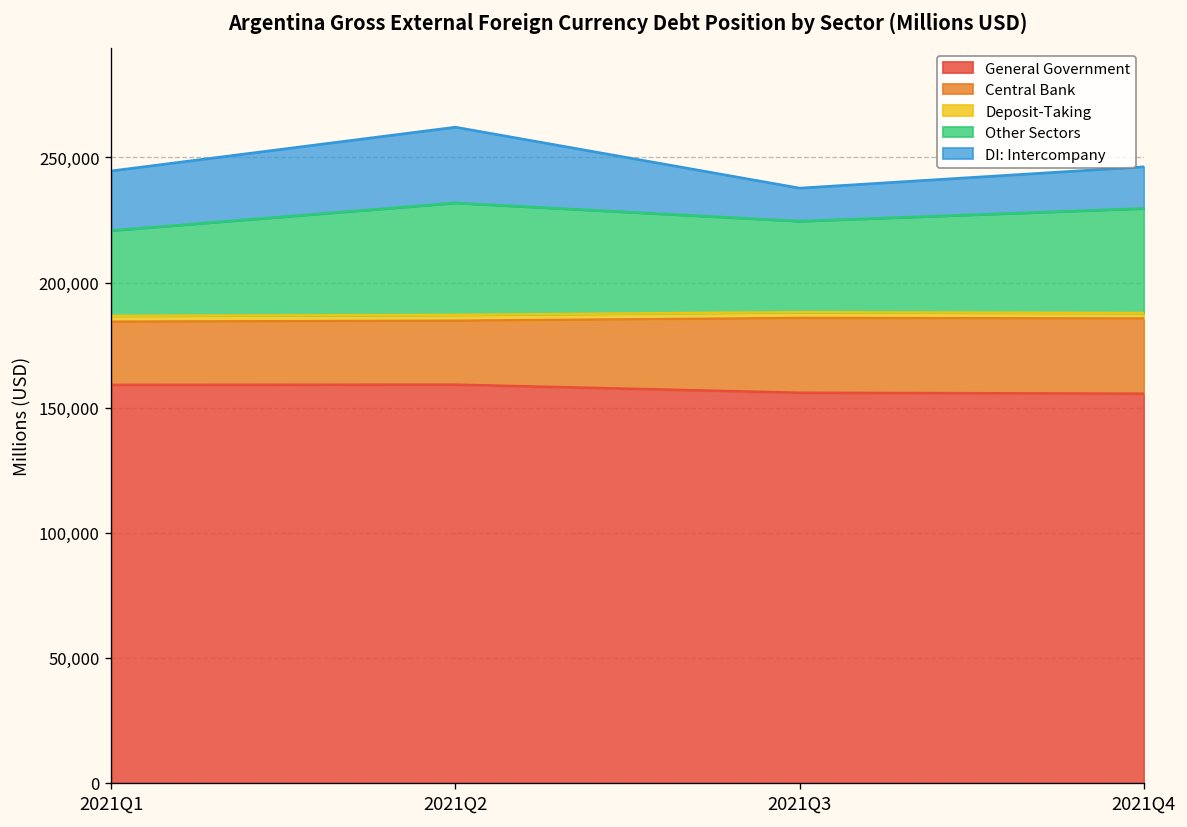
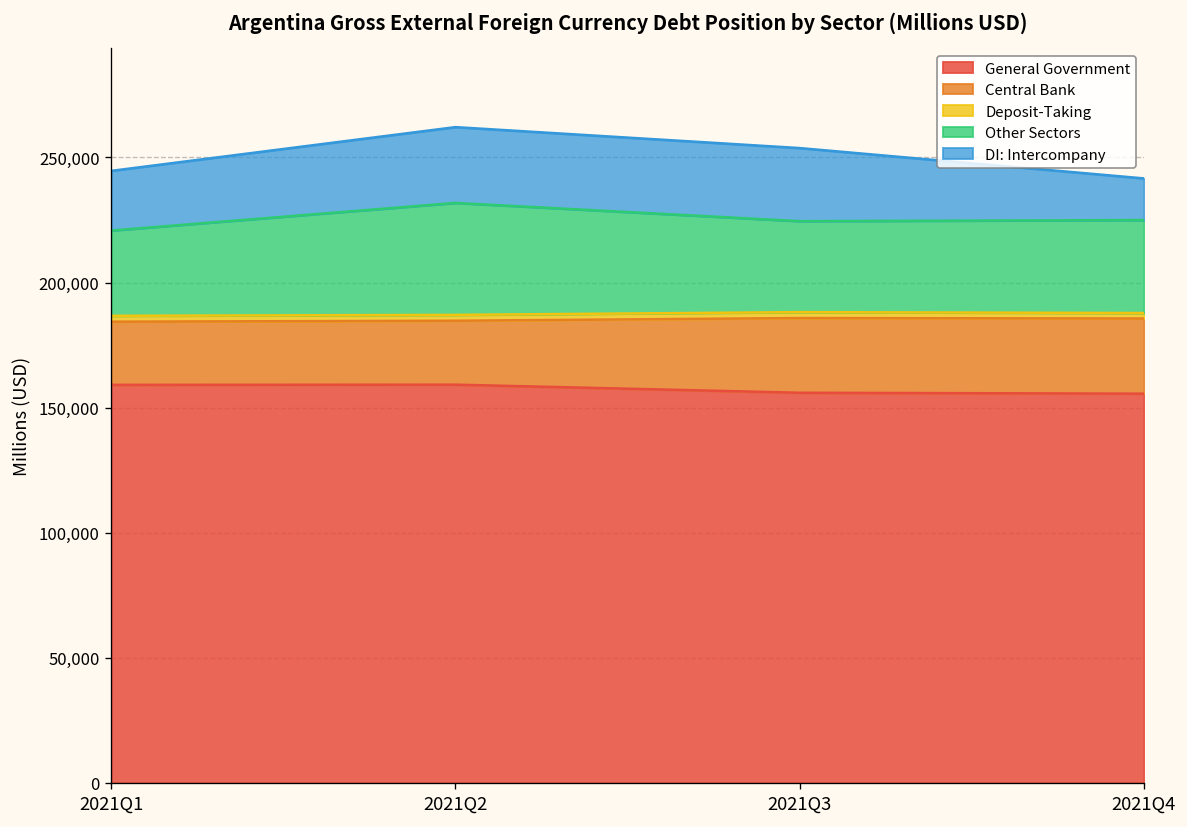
DI: Intercompany, 2021Q3: 13,000 -> 29,000
Other Sectors, 2021Q4: 42,000 -> 37,000
